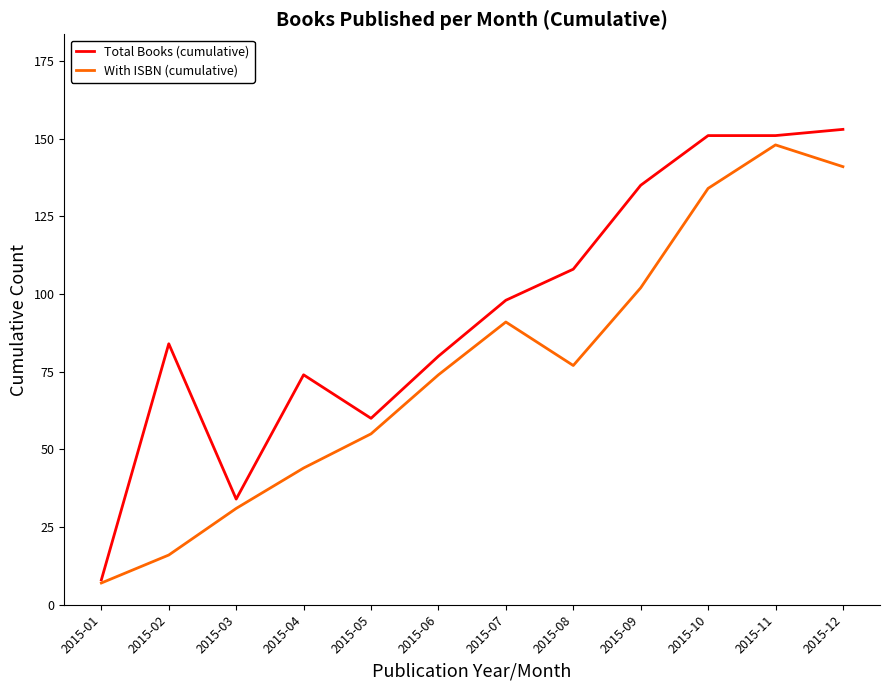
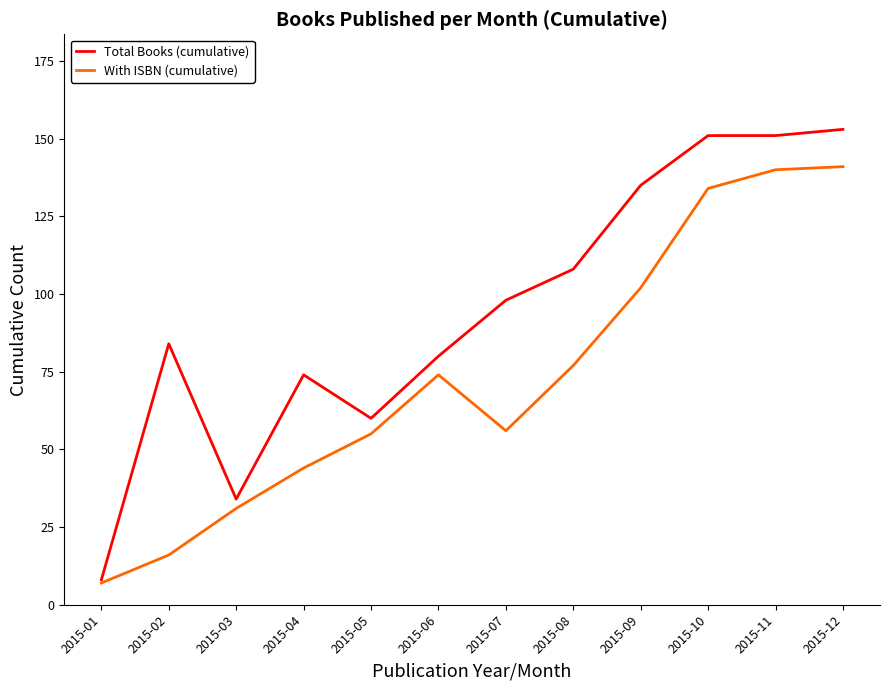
With ISBN (cumulative), 2015-07: 91 -> 56
With ISBN (cumulative), 2015-11: 148 -> 140
